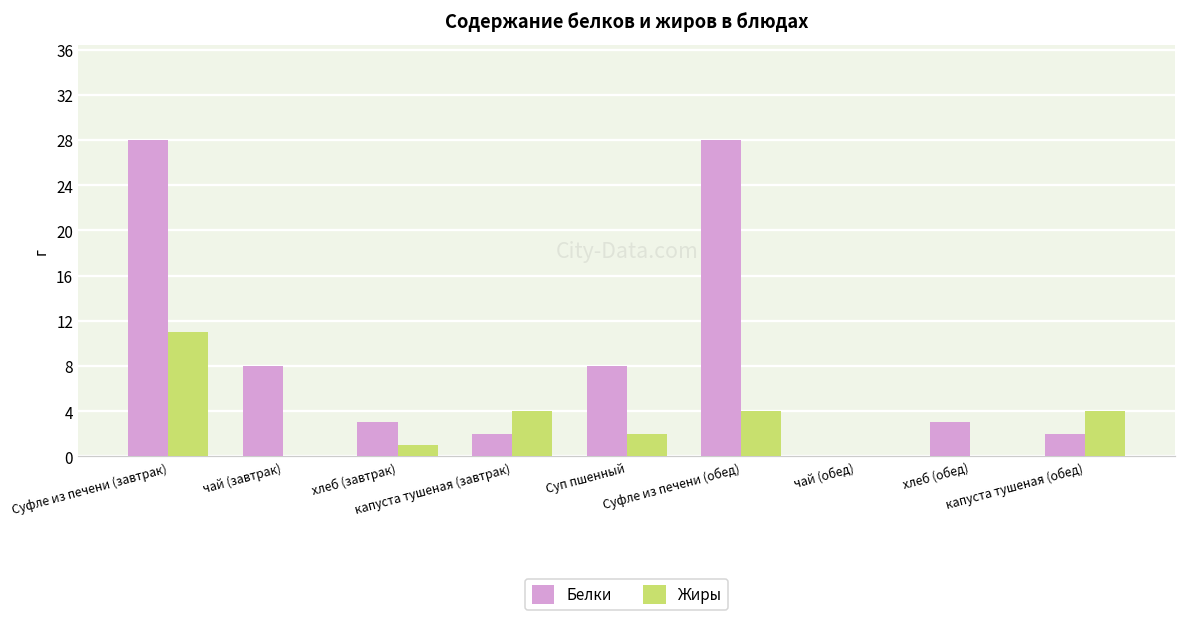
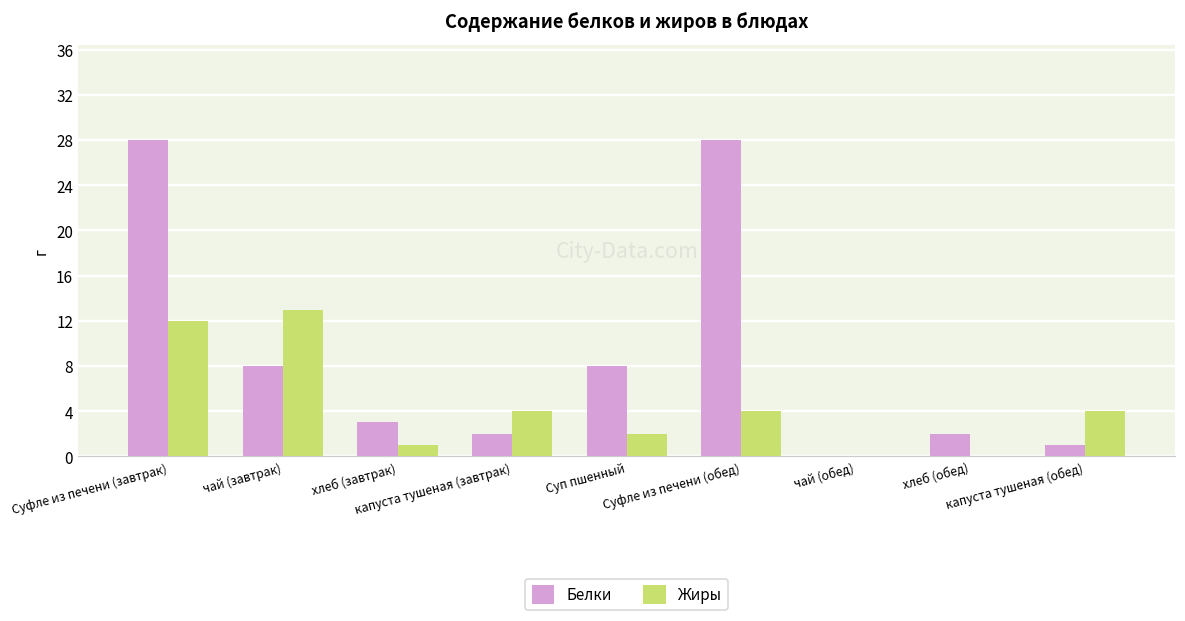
Жиры, Суфле из печени (завтрак): 11 -> 12
Жиры, чай (завтрак): 0 -> 13
Белки, хлеб (обед): 3 -> 2
Белки, капуста тушеная (обед): 2 -> 1
